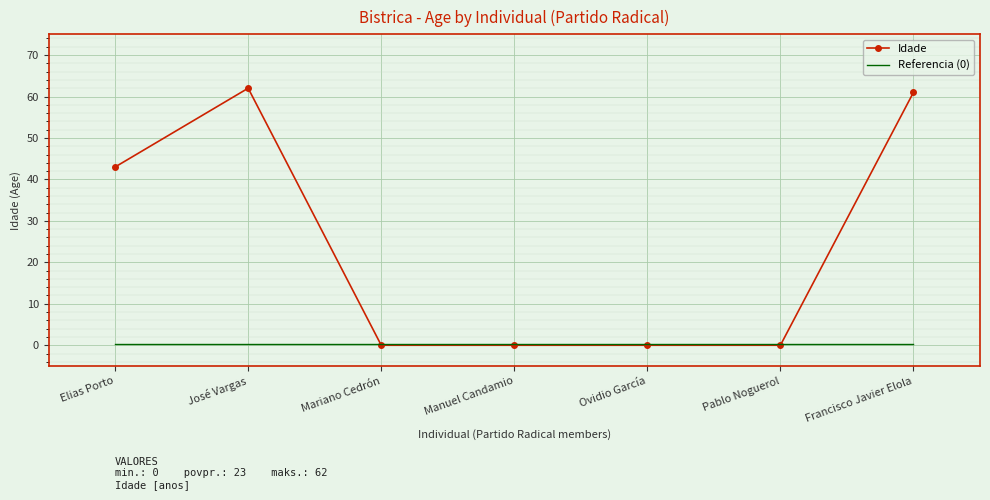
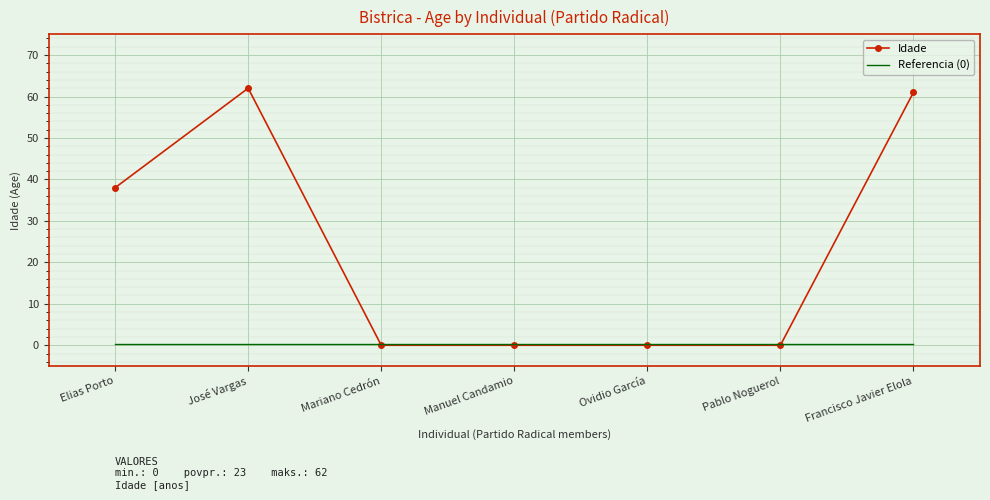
Idade, Elias Porto: 43 -> 38
